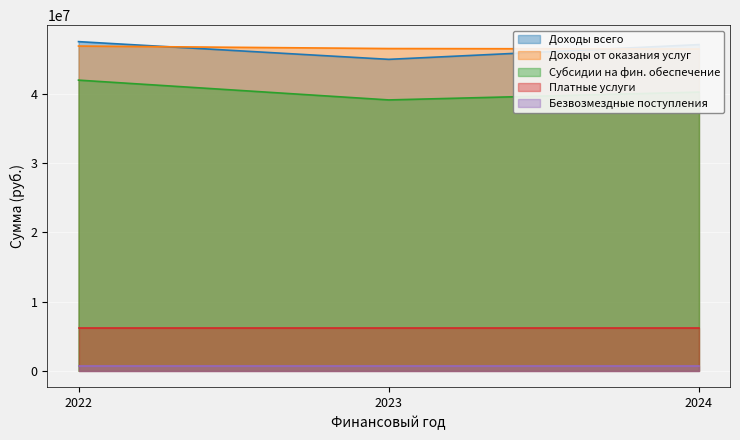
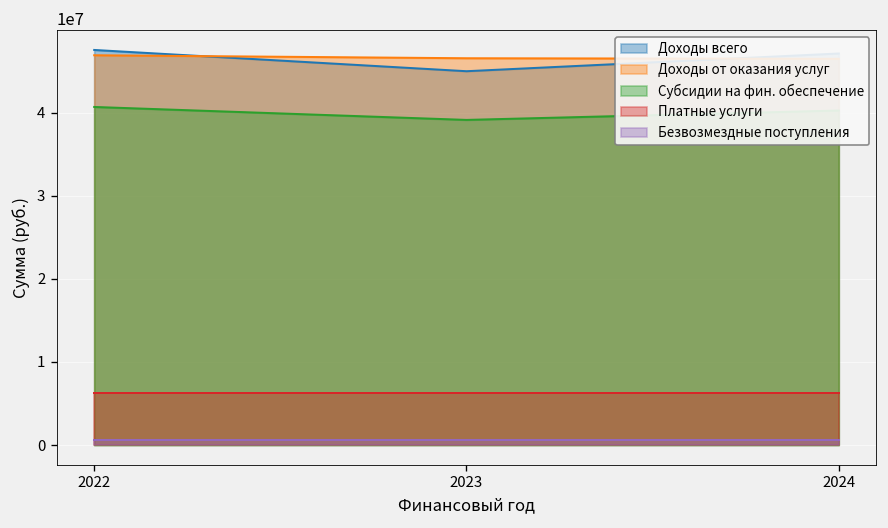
Субсидии на фин. обеспечение, 2022: 42000000 -> 41000000
